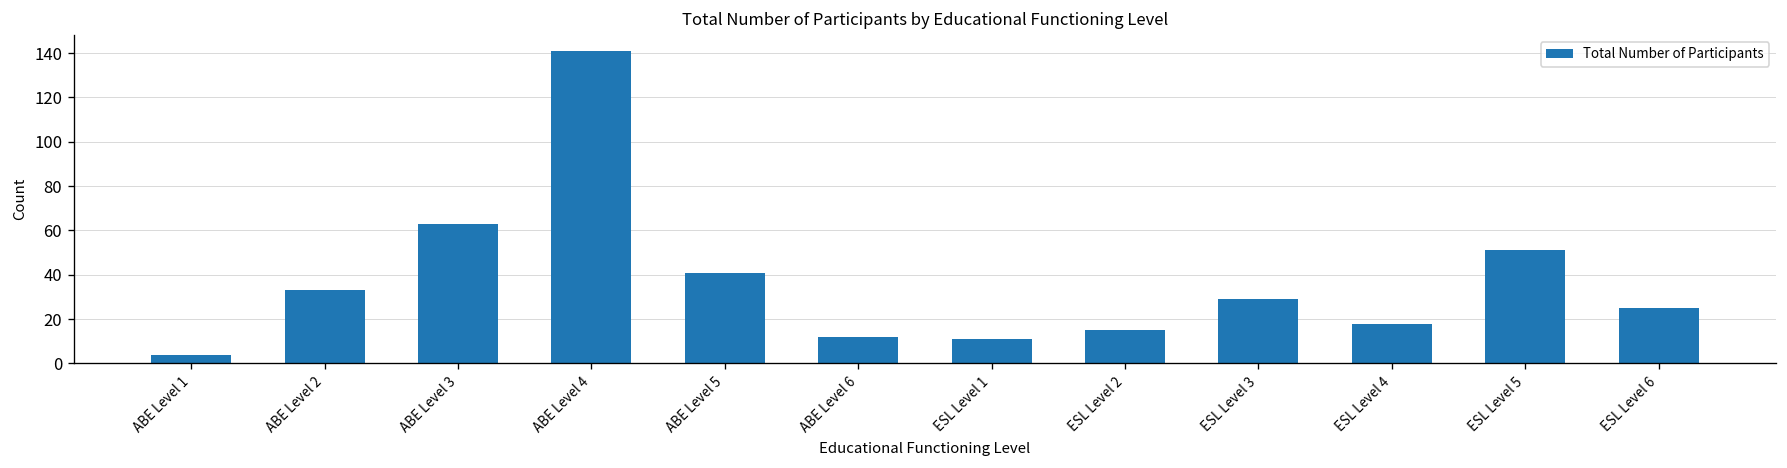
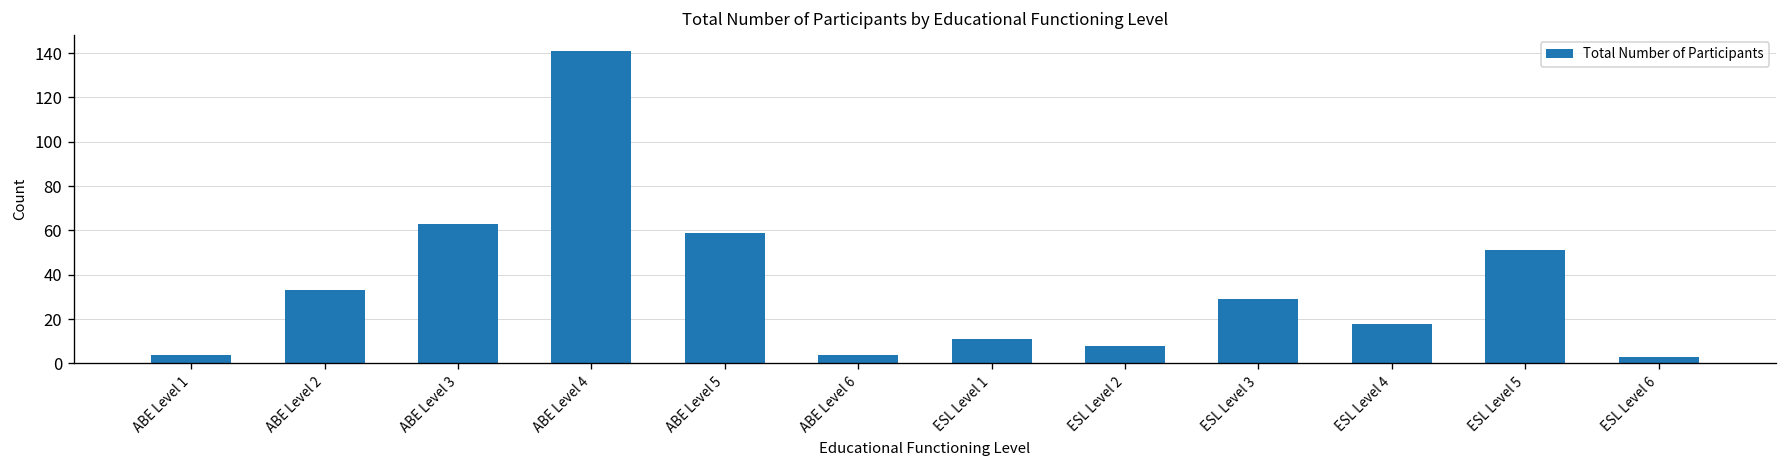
ABE Level 5: 41 -> 59
ABE Level 6: 12 -> 4
ESL Level 2: 15 -> 8
ESL Level 6: 25 -> 3
